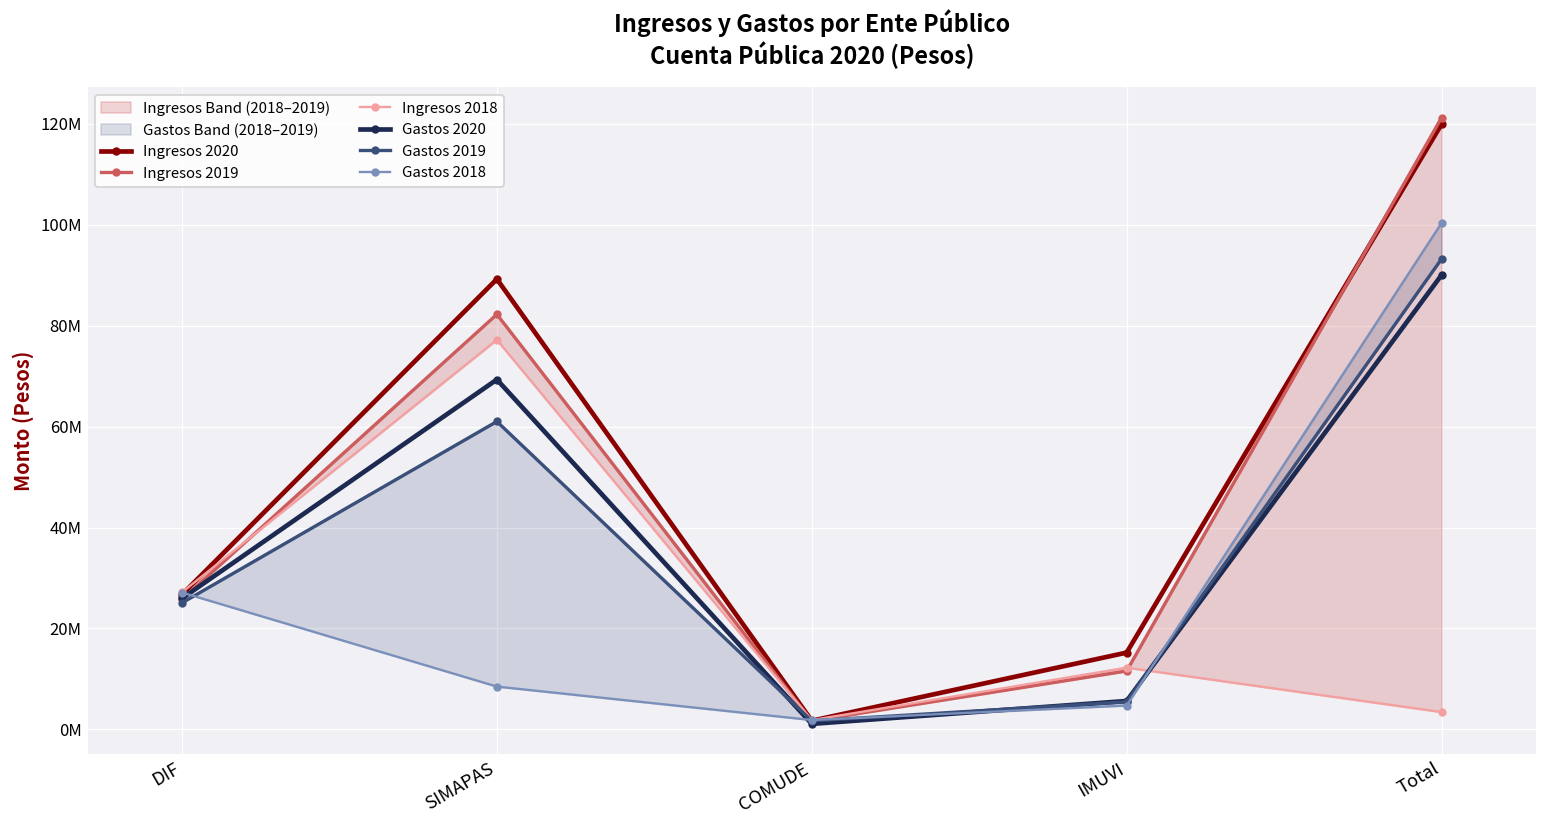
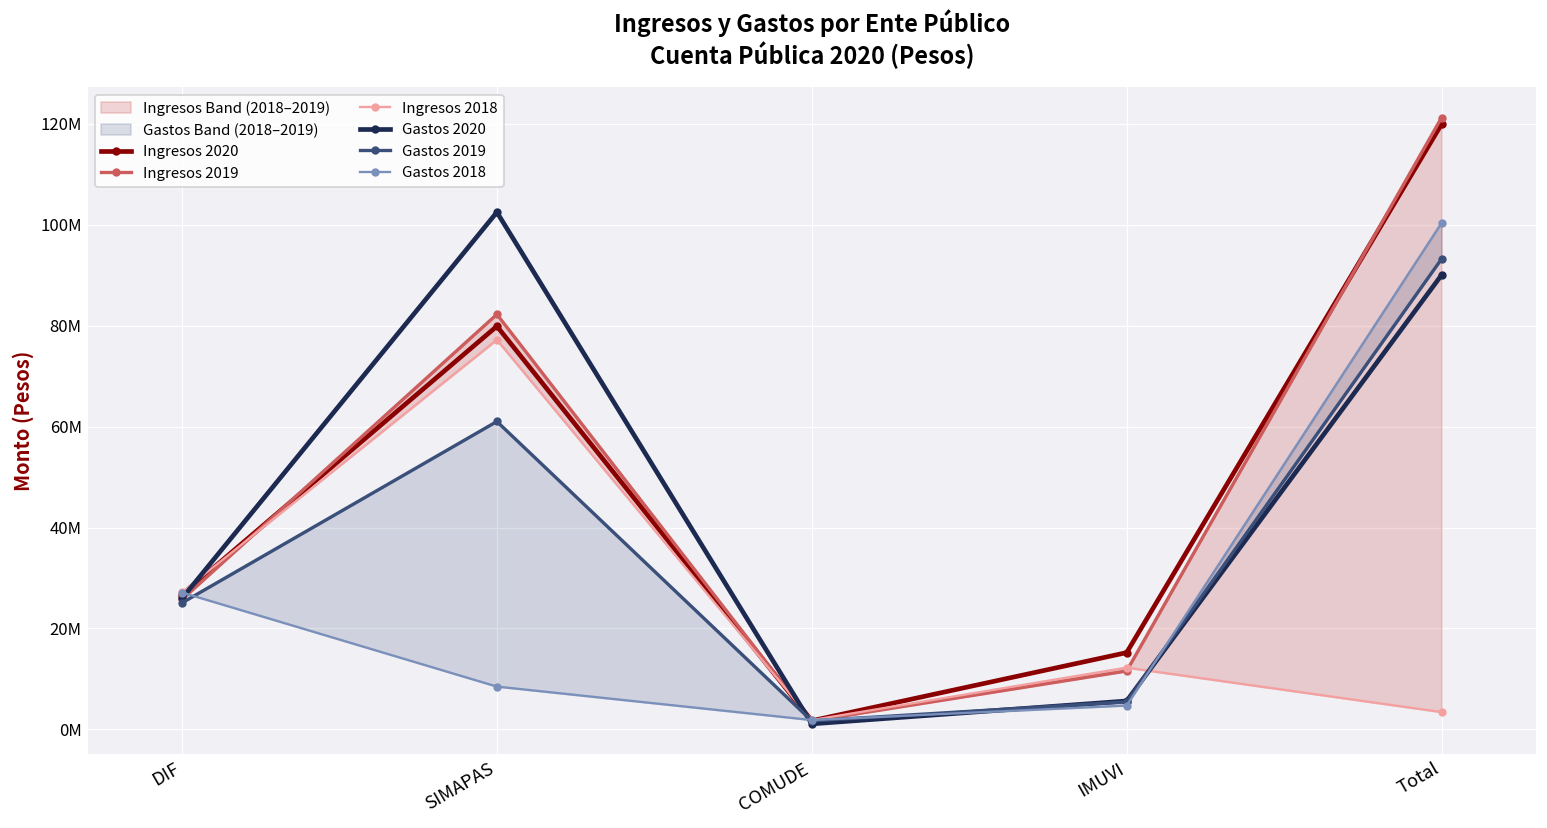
Ingresos 2020, SIMAPAS: 89000000 -> 80000000
Gastos 2020, SIMAPAS: 69000000 -> 102000000
